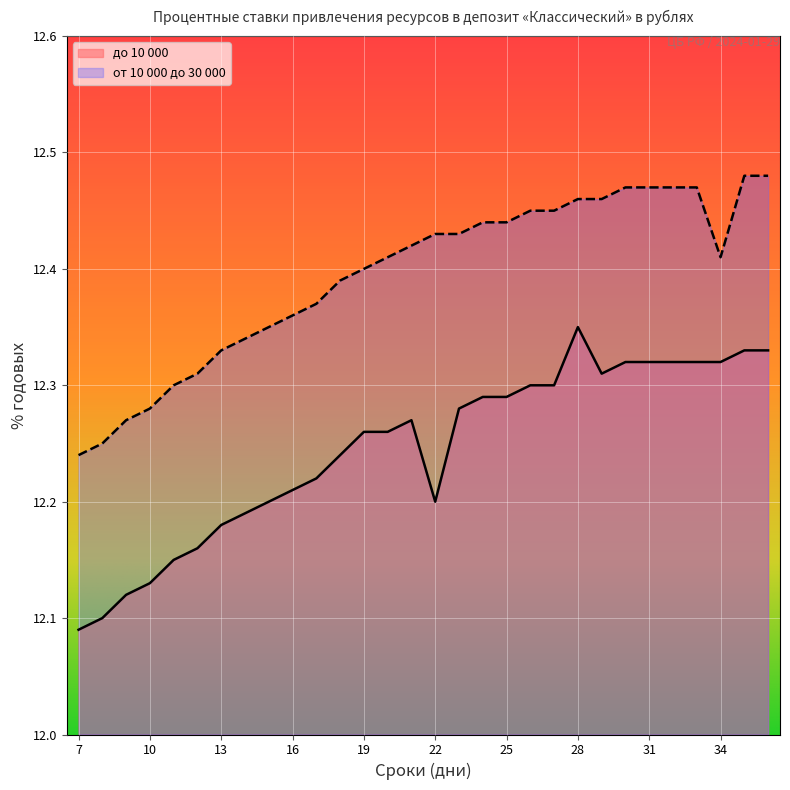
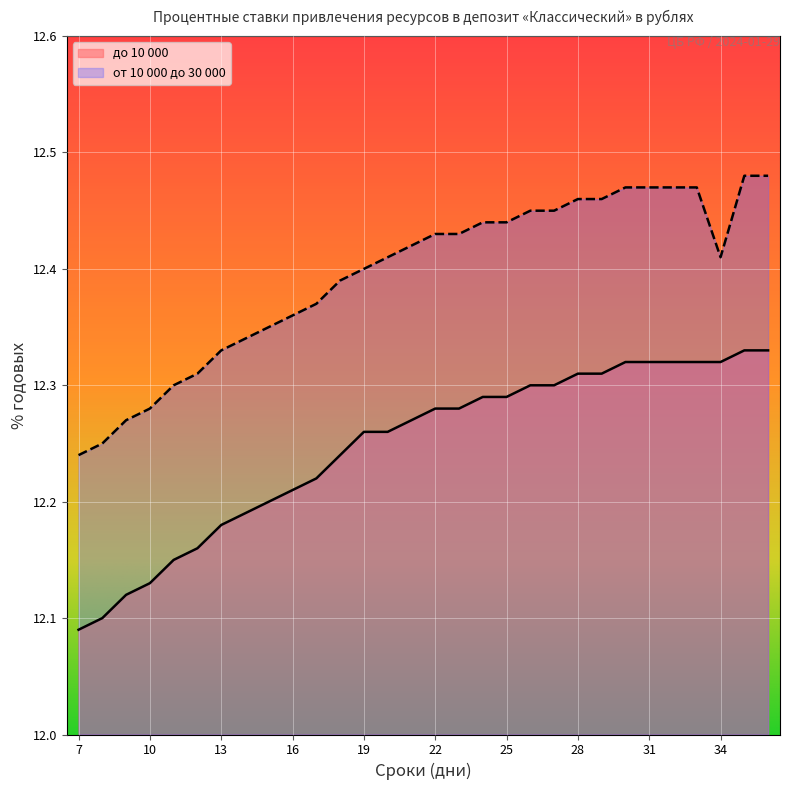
до 10 000, 22: 12.20 -> 12.28
до 10 000, 28: 12.35 -> 12.31
